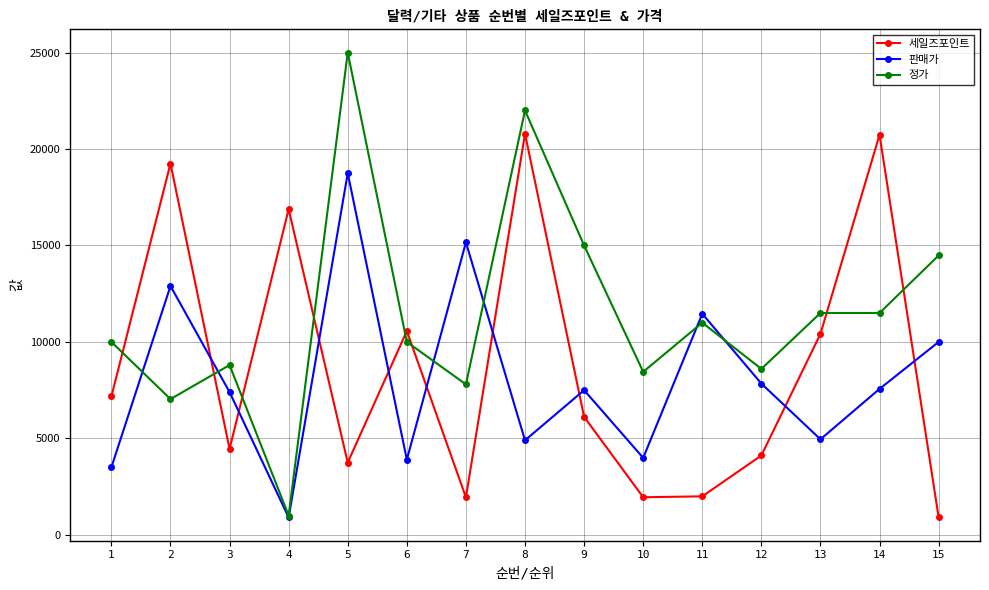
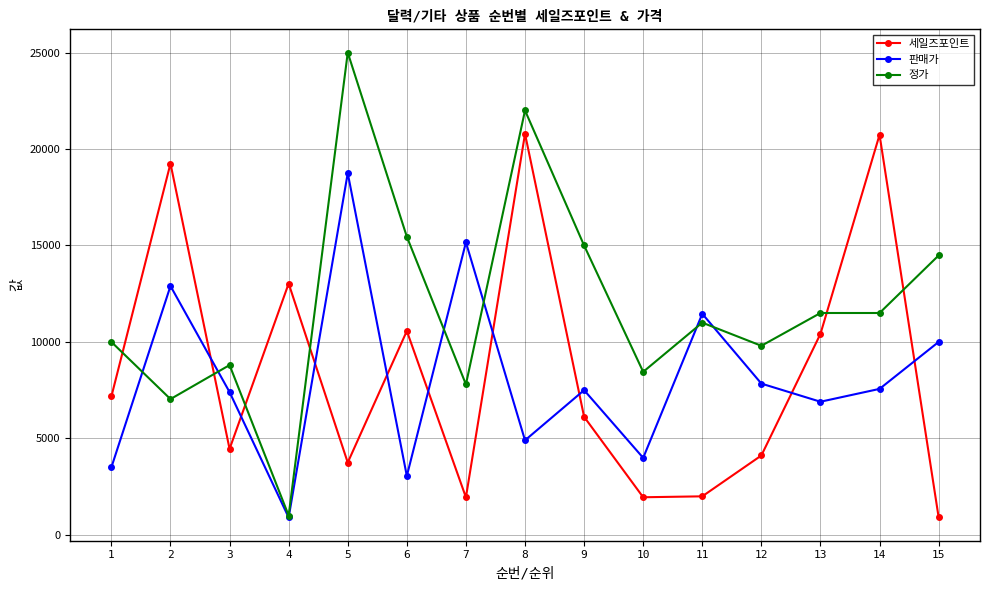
세일즈포인트, 4: 16900 -> 13000
판매가, 6: 3900 -> 3100
정가, 6: 10000 -> 15500
정가, 12: 8600 -> 9800
판매가, 13: 5000 -> 6900
